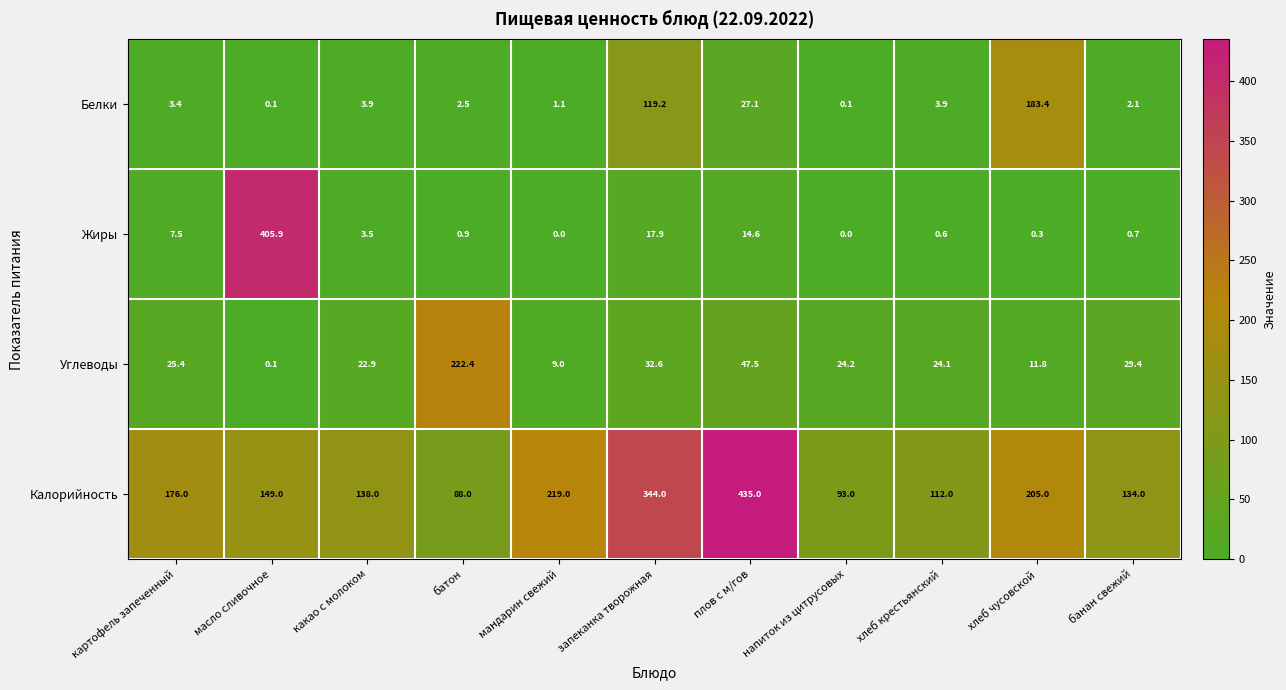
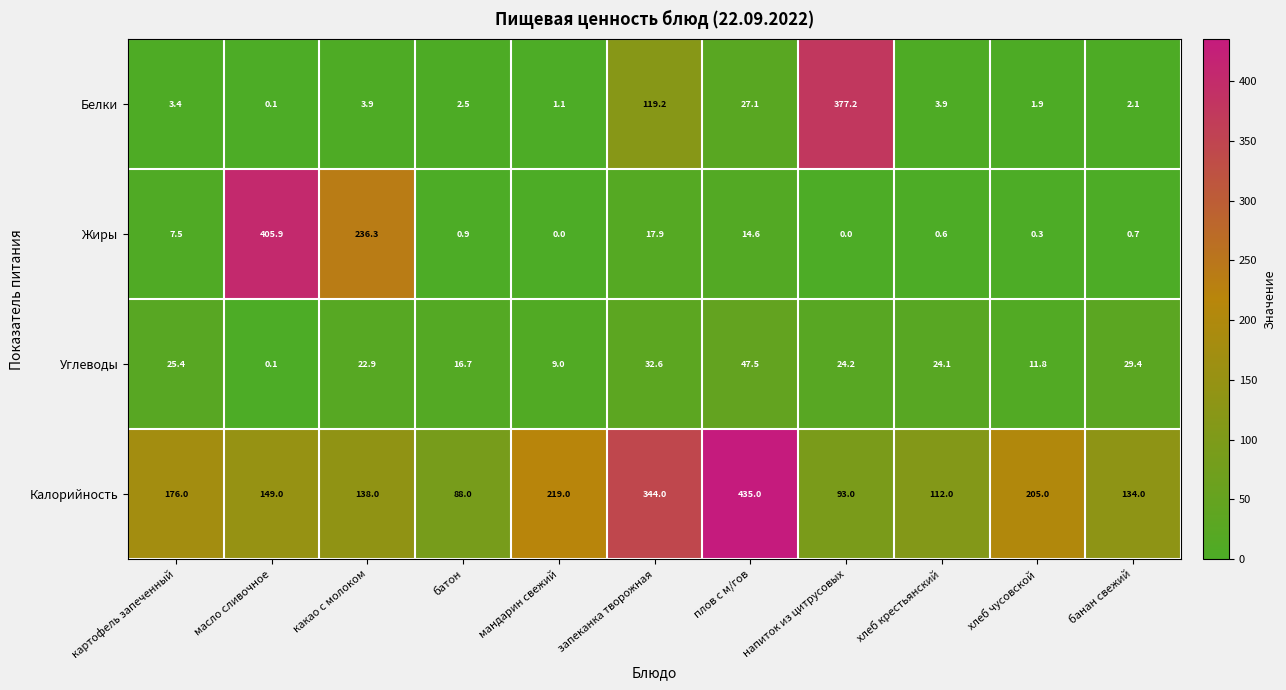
Белки, напиток из цитрусовых: 0.1 -> 377.2
Белки, хлеб чусовской: 183.4 -> 1.9
Жиры, какао с молоком: 3.5 -> 236.3
Углеводы, батон: 222.4 -> 16.7
